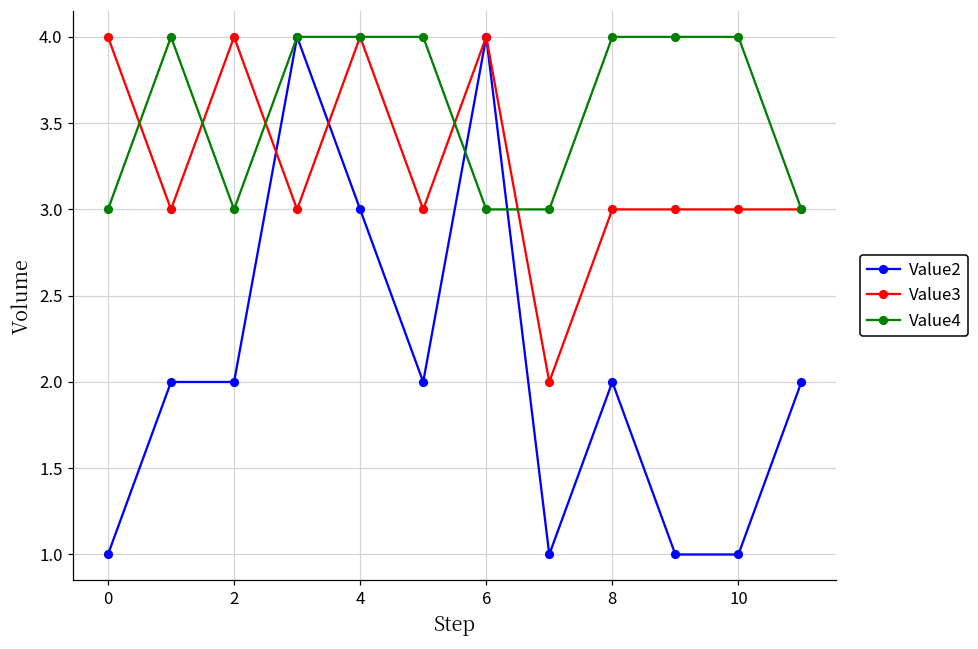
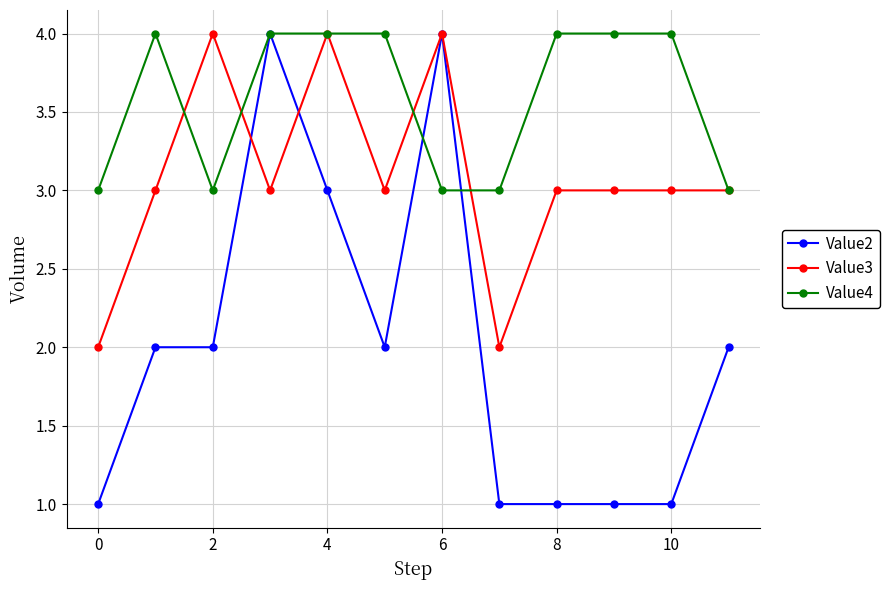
Value3, 0: 4 -> 2
Value2, 8: 2 -> 1
